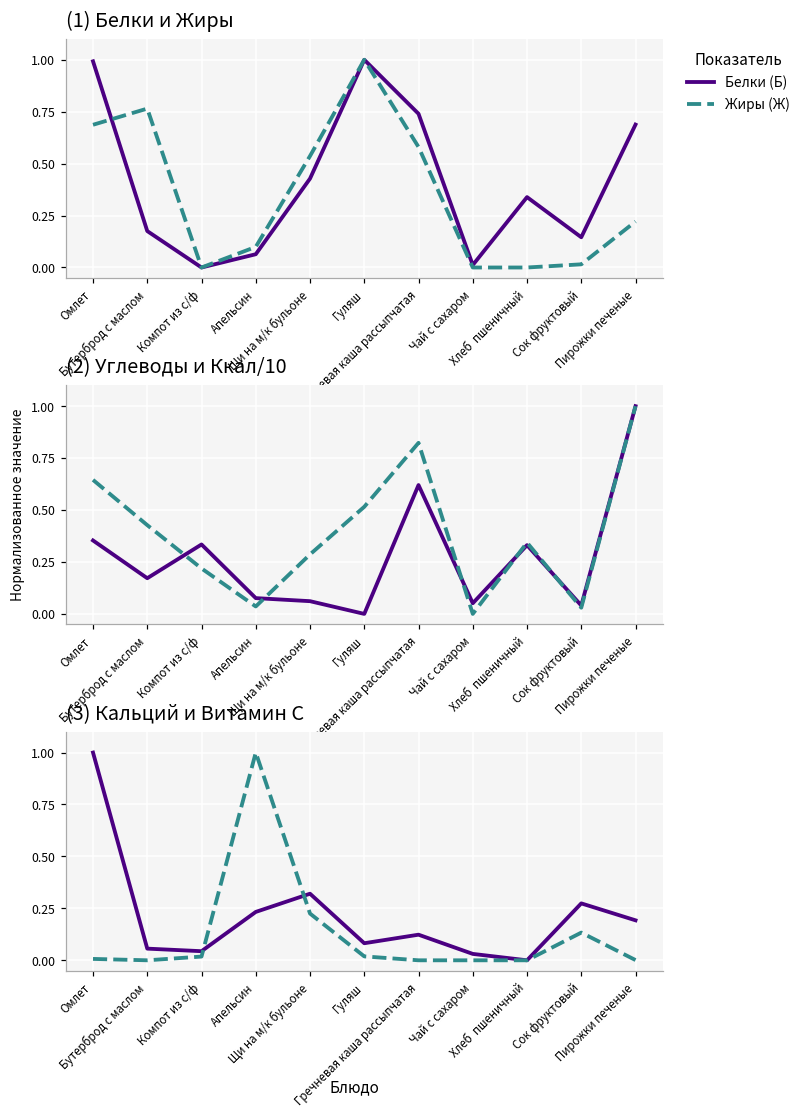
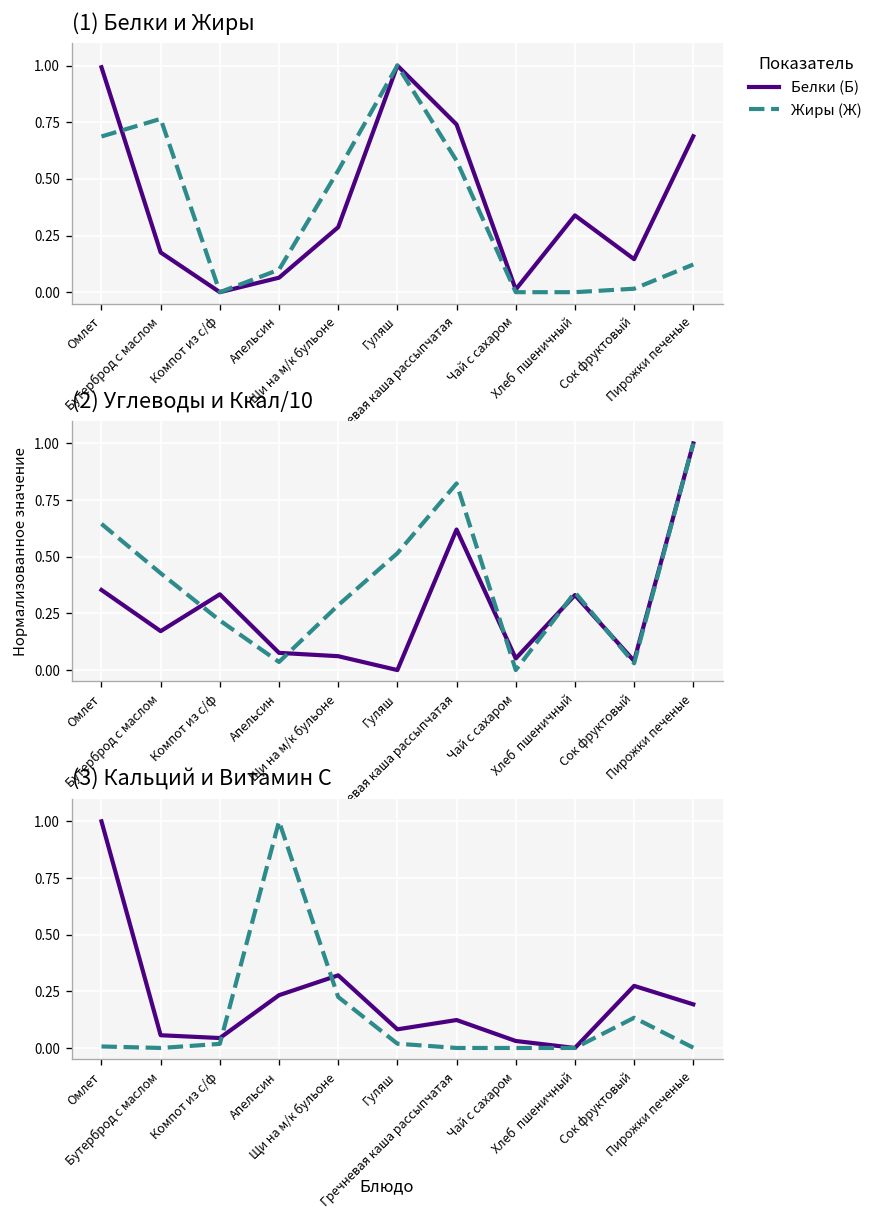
(1) Белки и Жиры, Белки (Б), Щи на м/к бульоне: 0.43 -> 0.29
(1) Белки и Жиры, Жиры (Ж), Пирожки печеные: 0.22 -> 0.12
